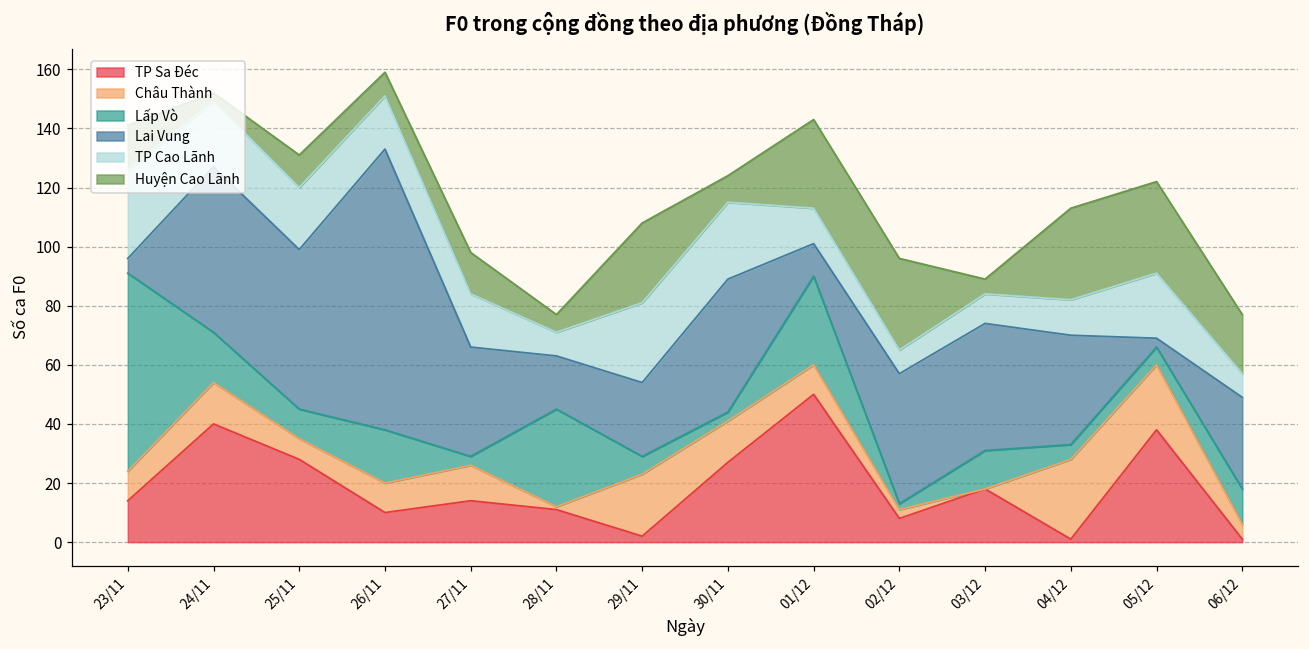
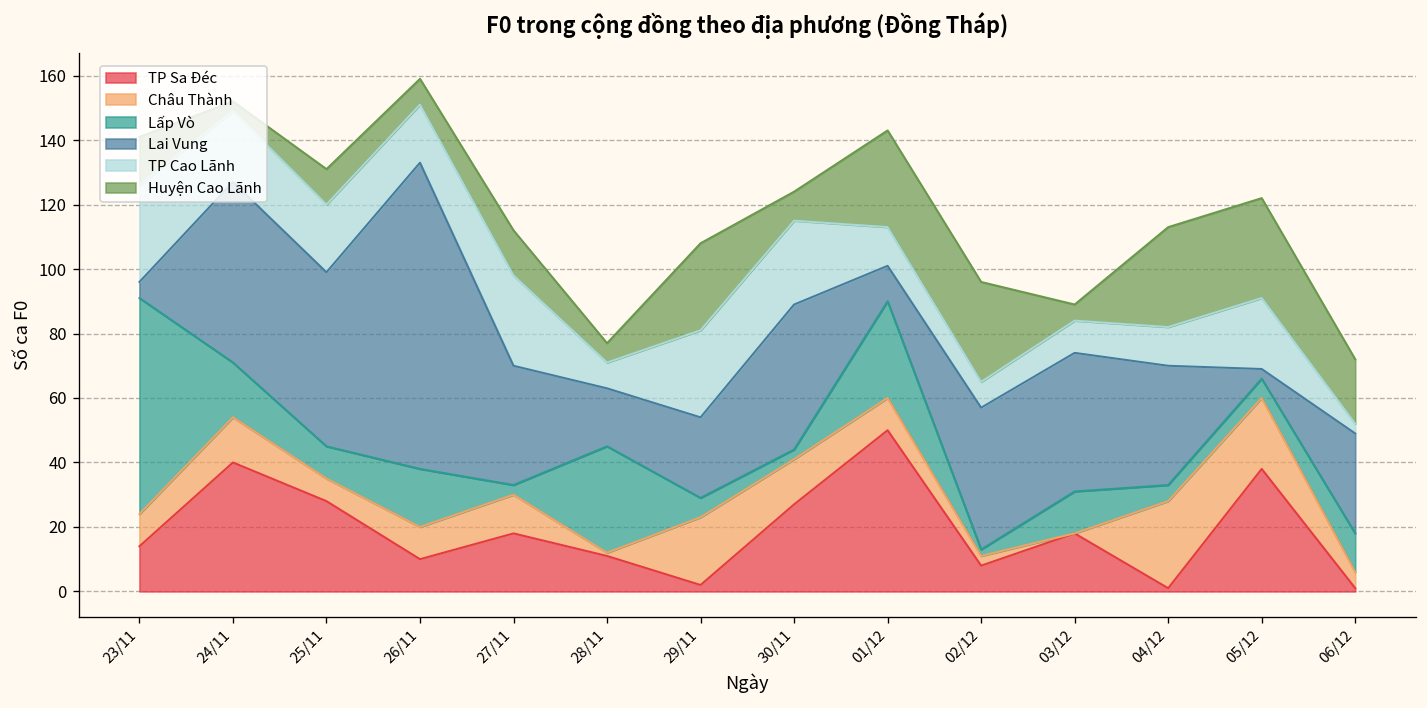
TP Sa Đéc, 27/11: 14 -> 18
TP Cao Lãnh, 27/11: 18 -> 28
TP Cao Lãnh, 06/12: 8 -> 3
